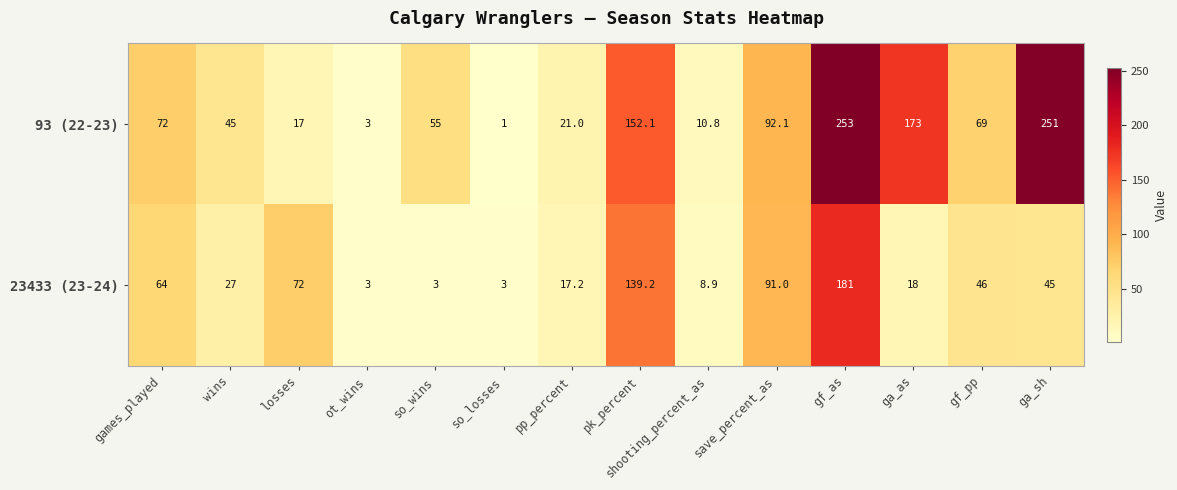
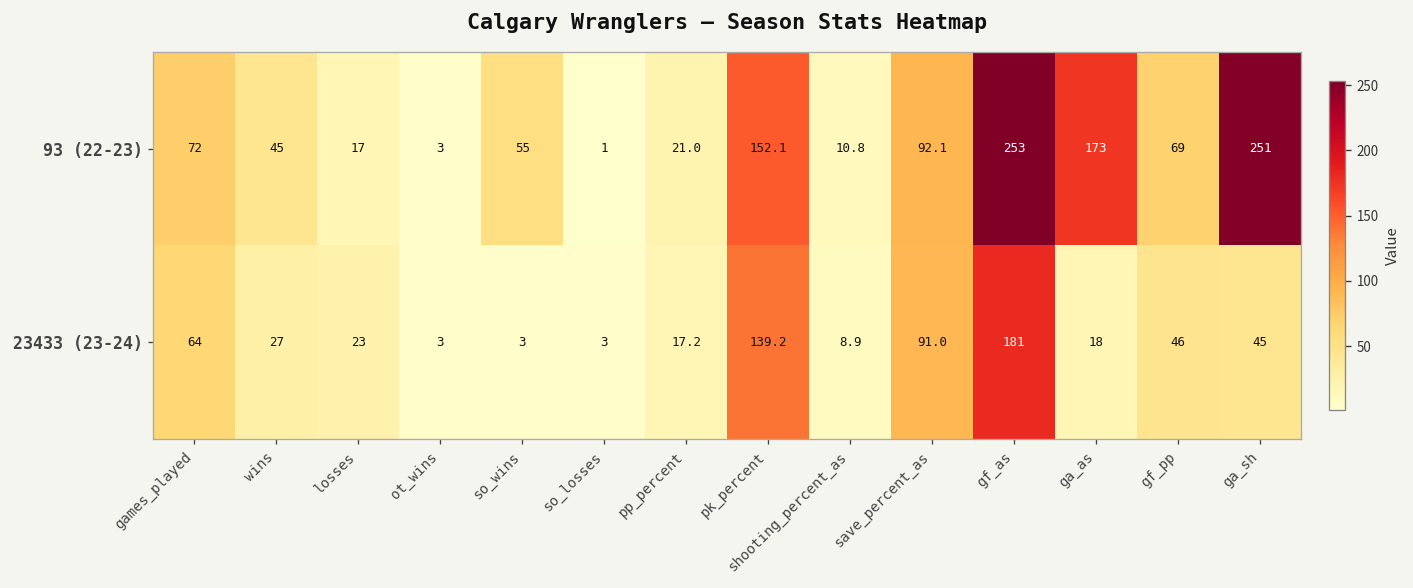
23433 (23-24), losses: 72 -> 23
